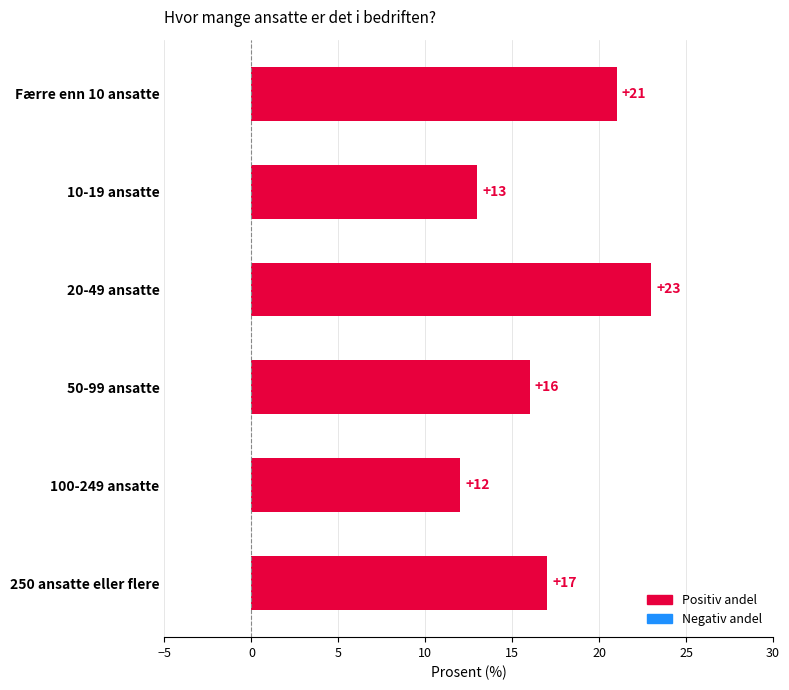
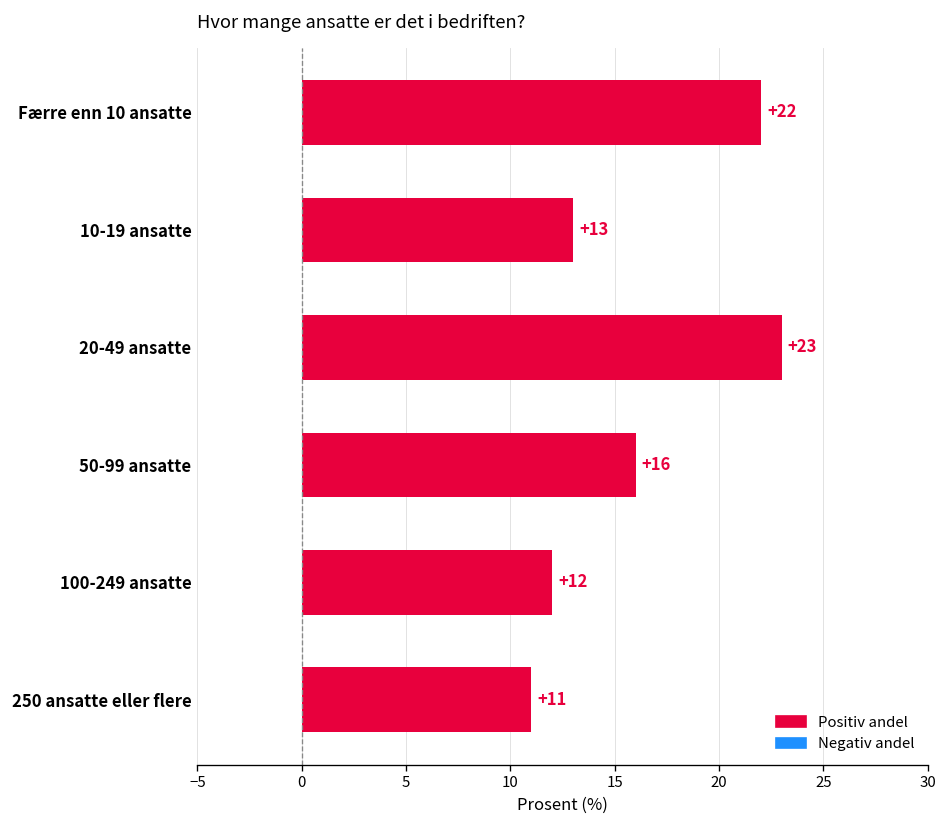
Færre enn 10 ansatte: +21 -> +22
250 ansatte eller flere: +17 -> +11
